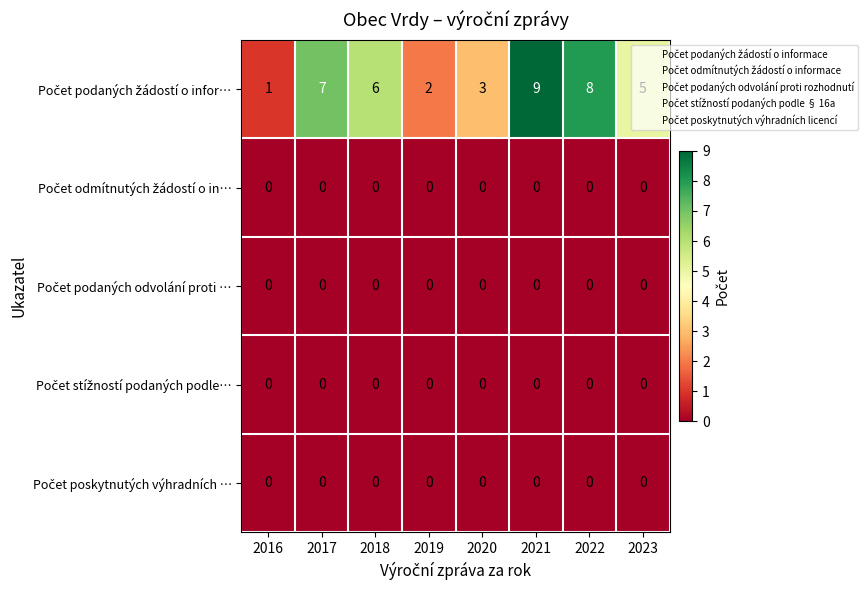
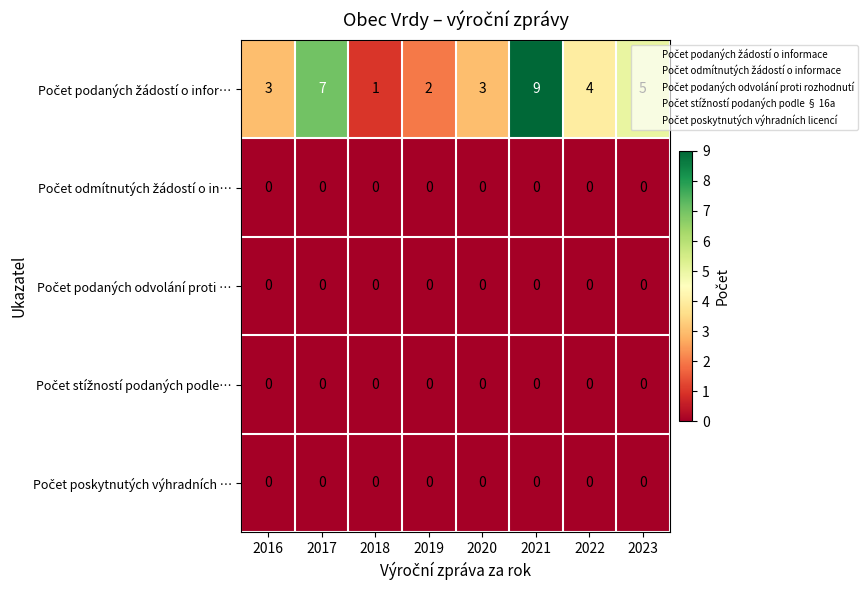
Počet podaných žádostí o infor…, 2016: 1 -> 3
Počet podaných žádostí o infor…, 2018: 6 -> 1
Počet podaných žádostí o infor…, 2022: 8 -> 4
